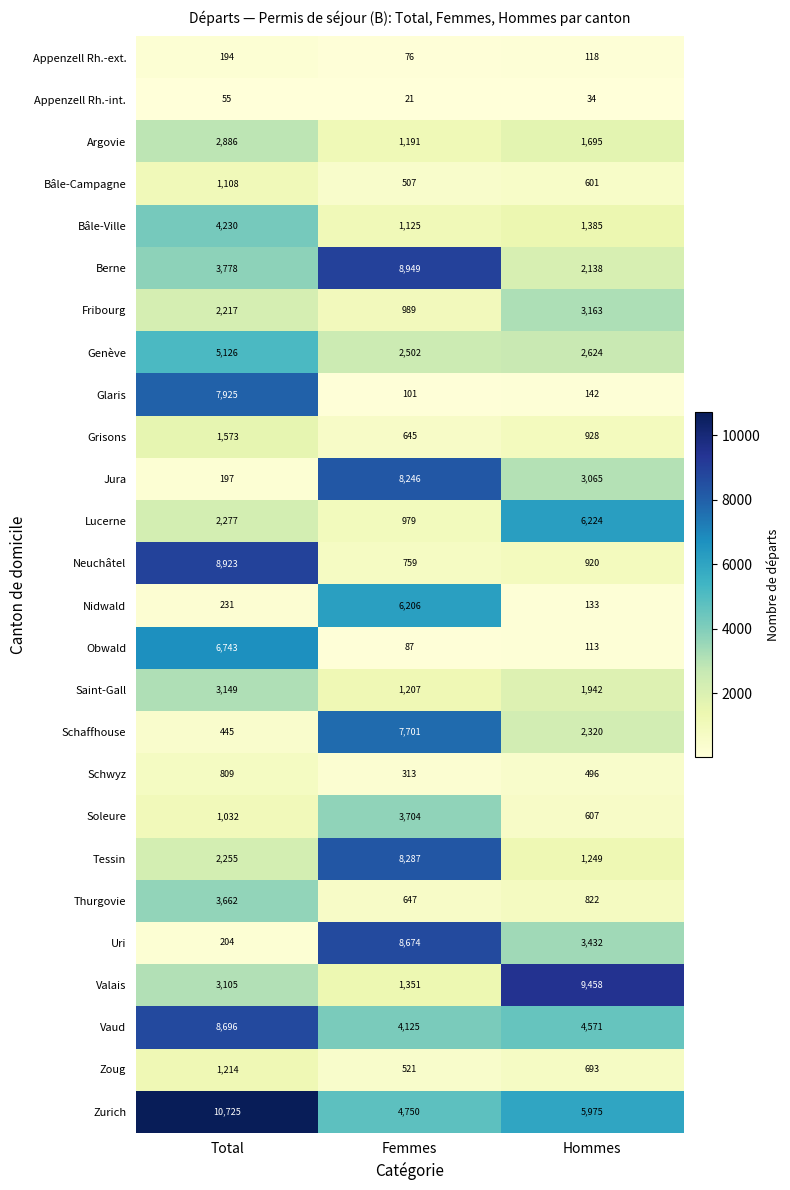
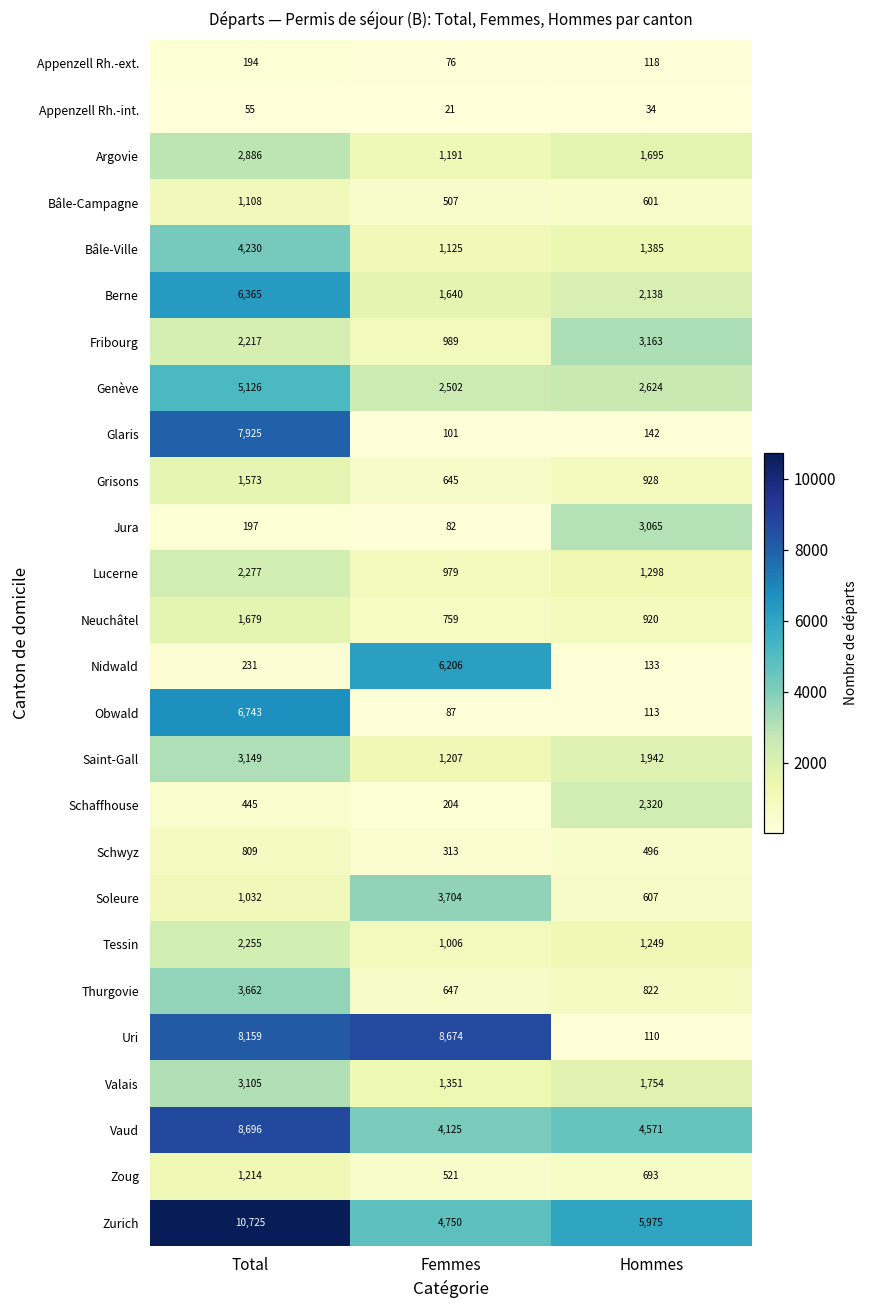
Berne, Total: 3,778 -> 6,365
Berne, Femmes: 8,949 -> 1,640
Jura, Femmes: 8,246 -> 82
Lucerne, Hommes: 6,224 -> 1,298
Neuchâtel, Total: 8,923 -> 1,679
Schaffhouse, Femmes: 7,701 -> 204
Tessin, Femmes: 8,287 -> 1,006
Uri, Total: 204 -> 8,159
Uri, Hommes: 3,432 -> 110
Valais, Hommes: 9,458 -> 1,754
